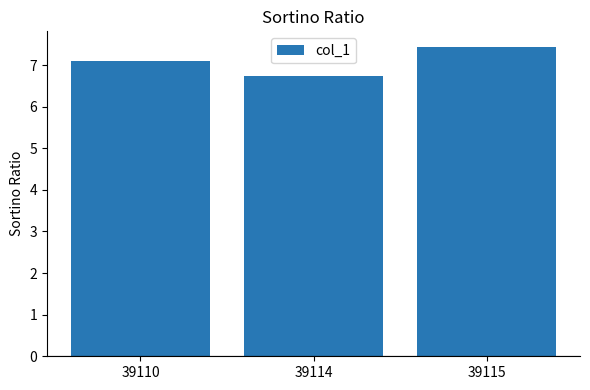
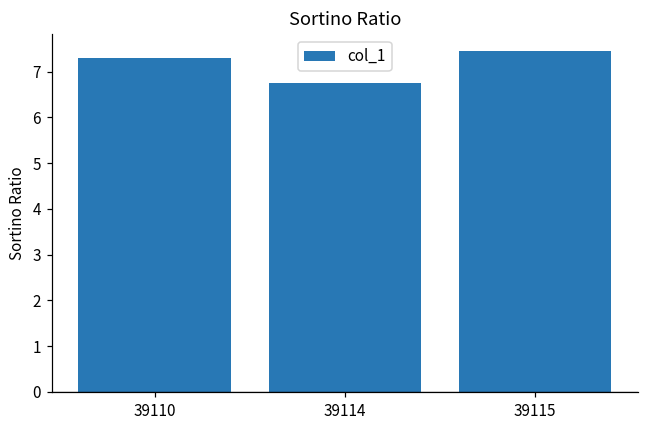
39110: 7.1 -> 7.3
